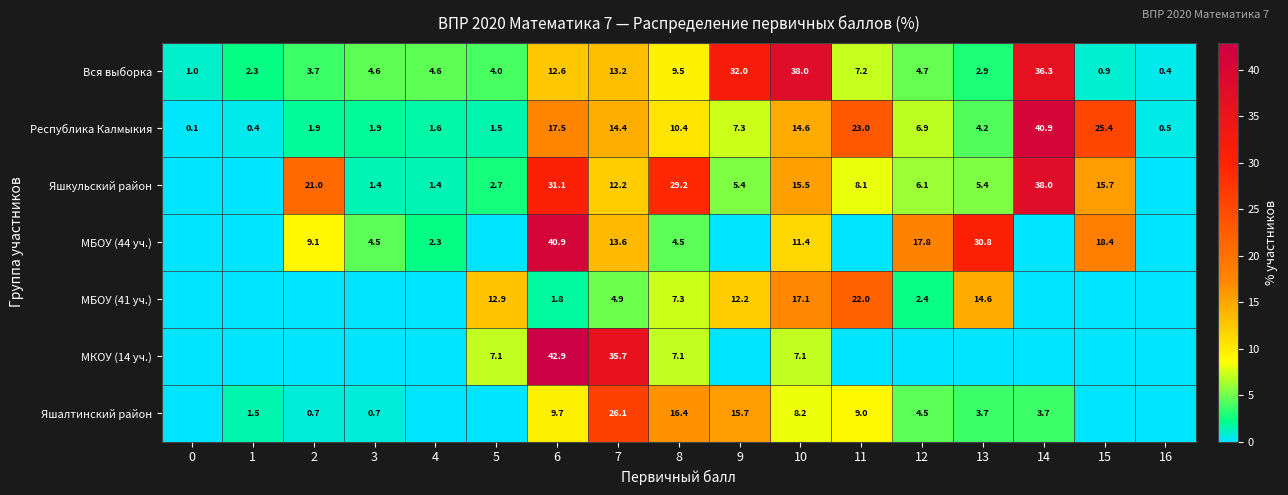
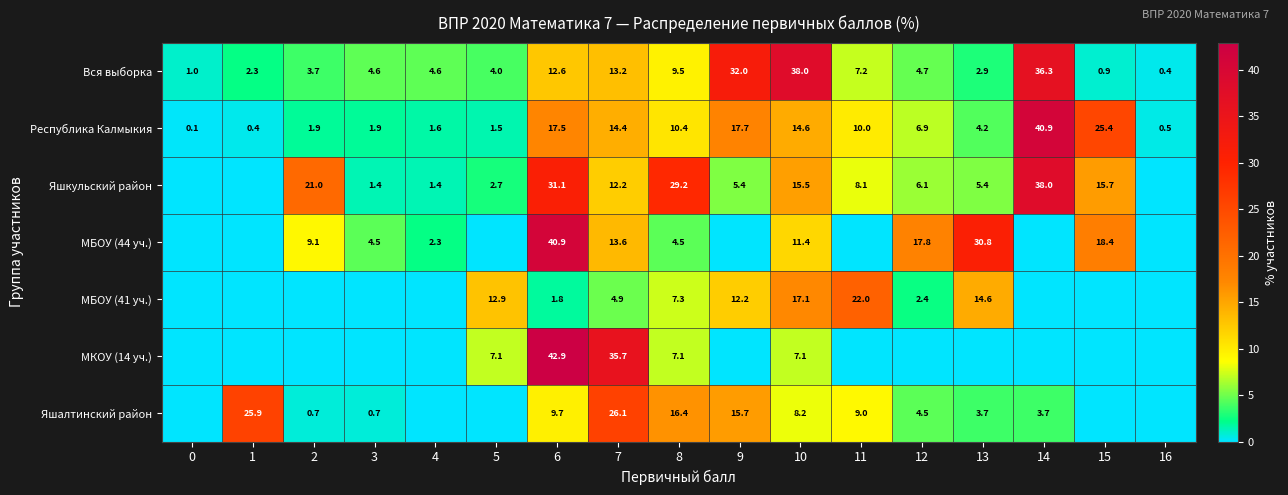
Республика Калмыкия, 9: 7.3 -> 17.7
Республика Калмыкия, 11: 23.0 -> 10.0
Яшалтинский район, 1: 1.5 -> 25.9
